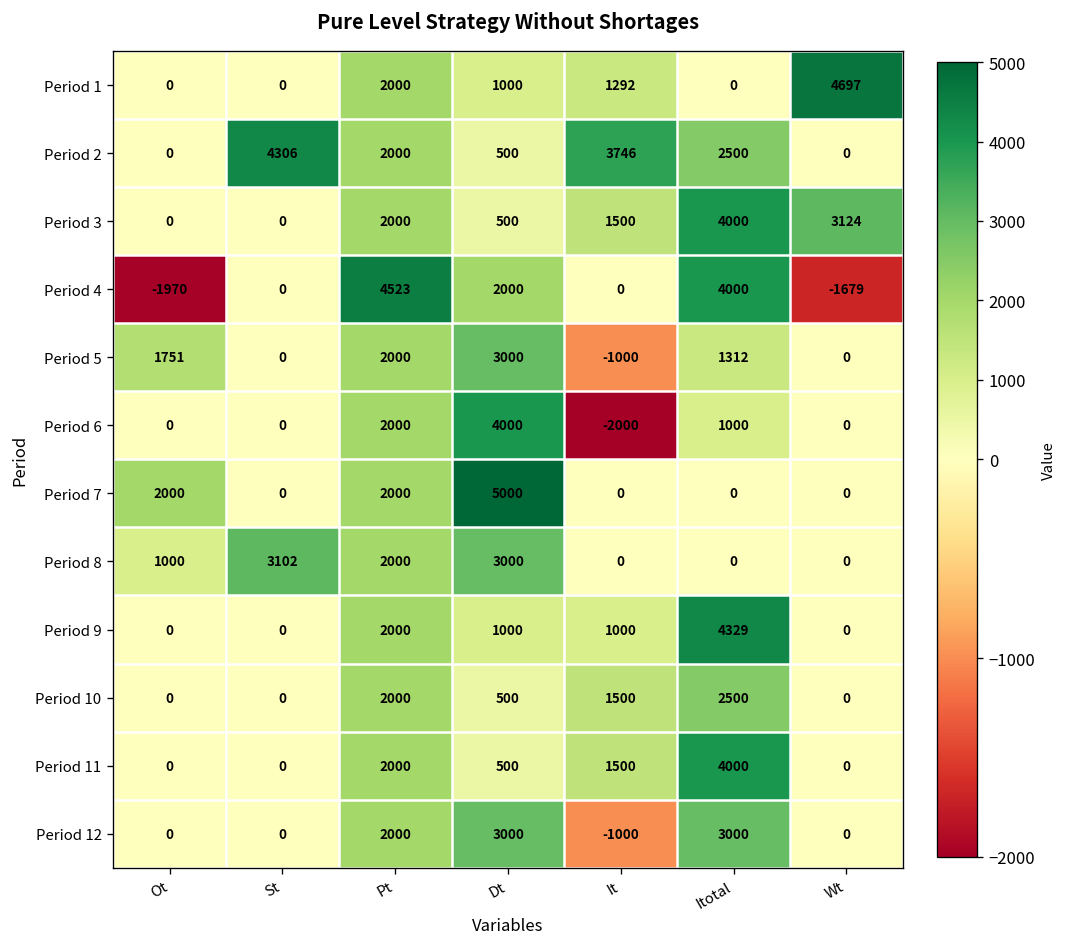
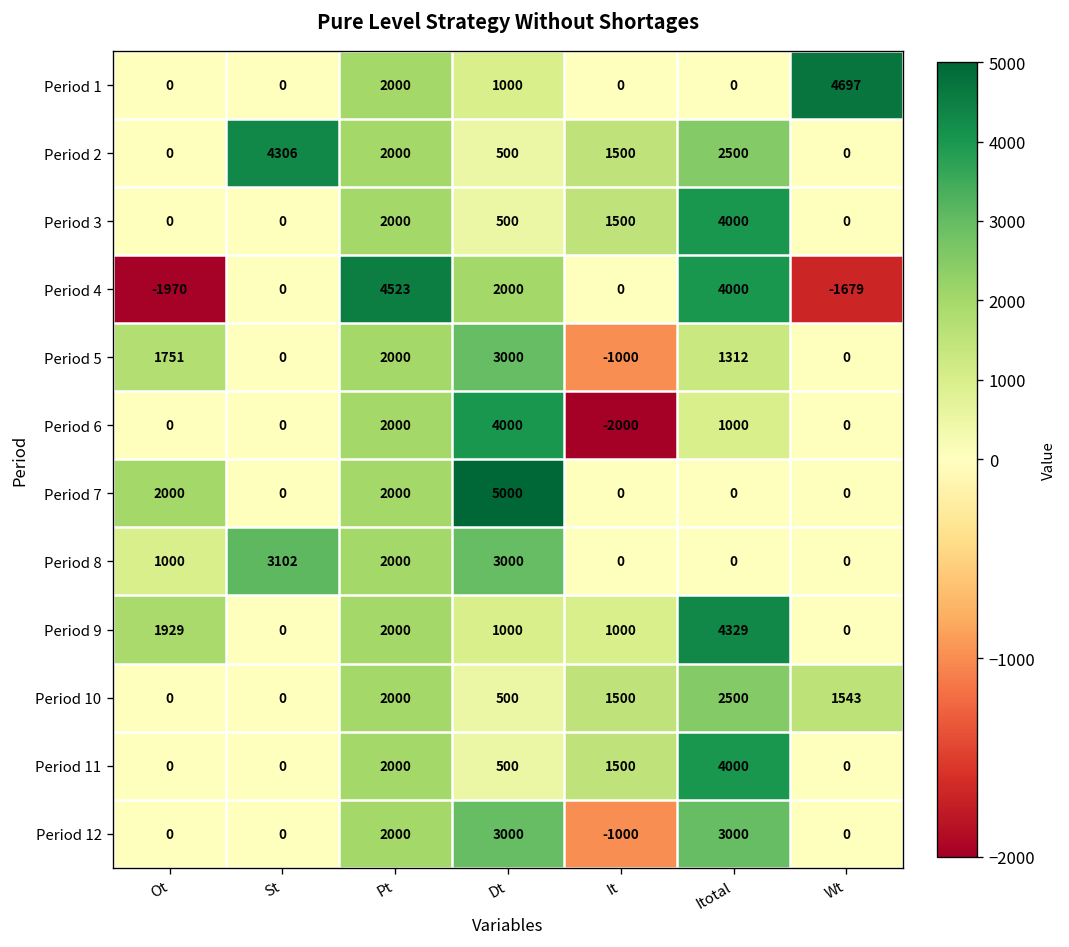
Period 1, It: 1292 -> 0
Period 2, It: 3746 -> 1500
Period 3, Wt: 3124 -> 0
Period 9, Ot: 0 -> 1929
Period 10, Wt: 0 -> 1543
